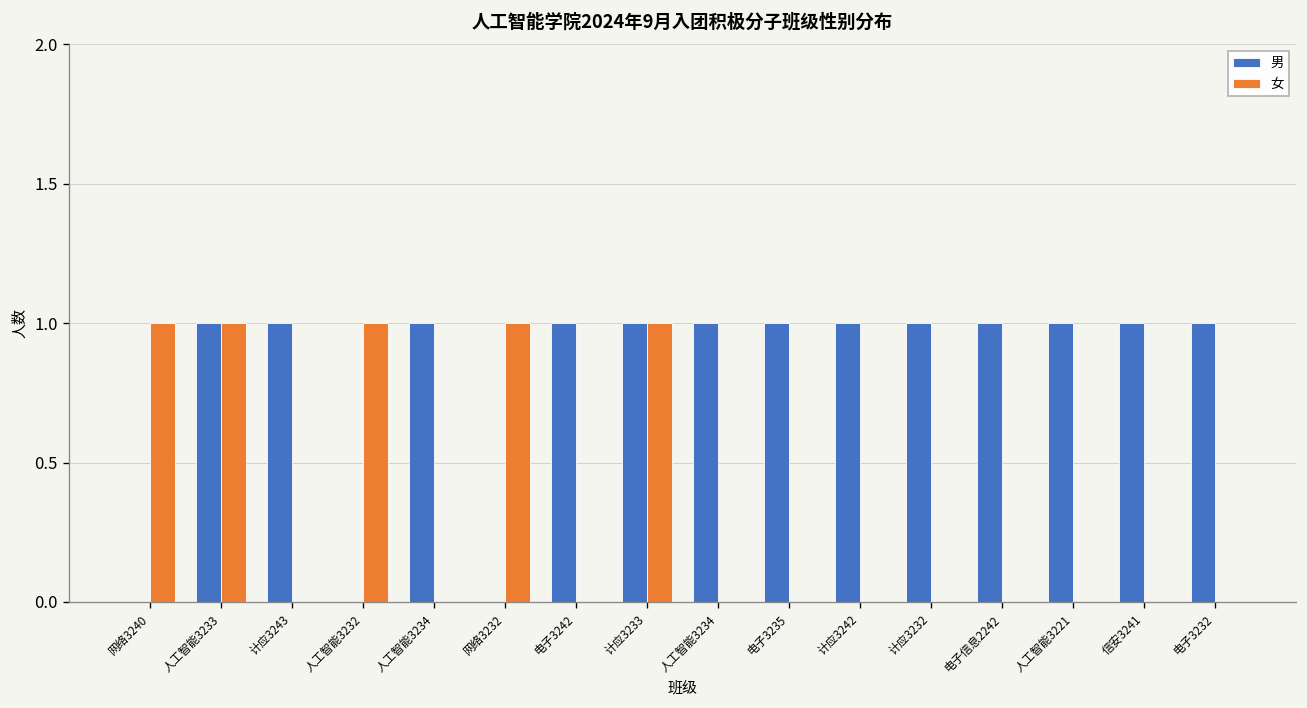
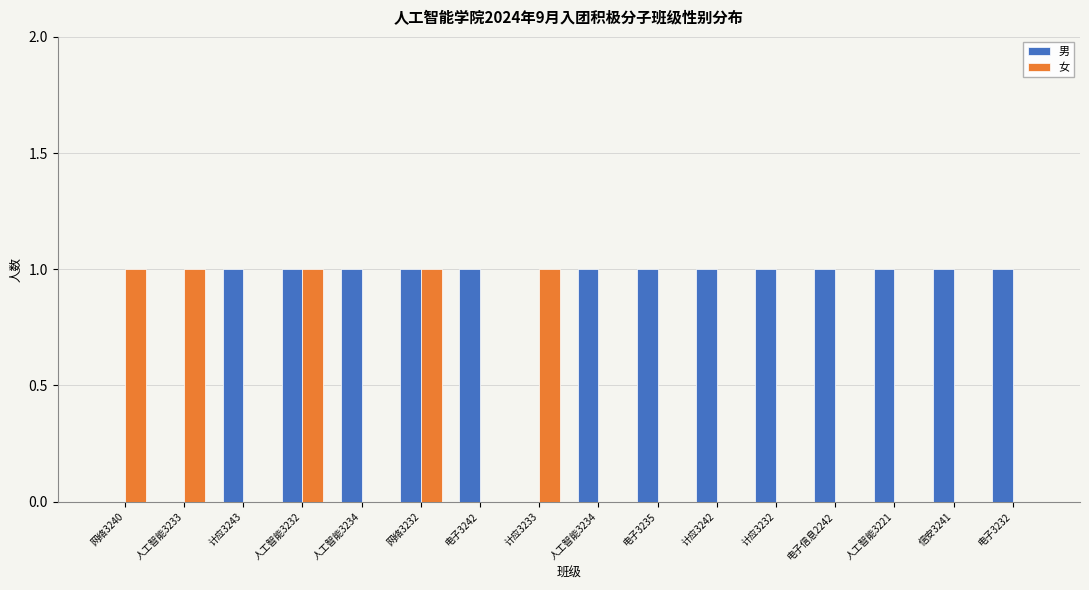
男, 人工智能3233: 1 -> 0
男, 人工智能3232: 0 -> 1
男, 网络3232: 0 -> 1
男, 计应3233: 1 -> 0
